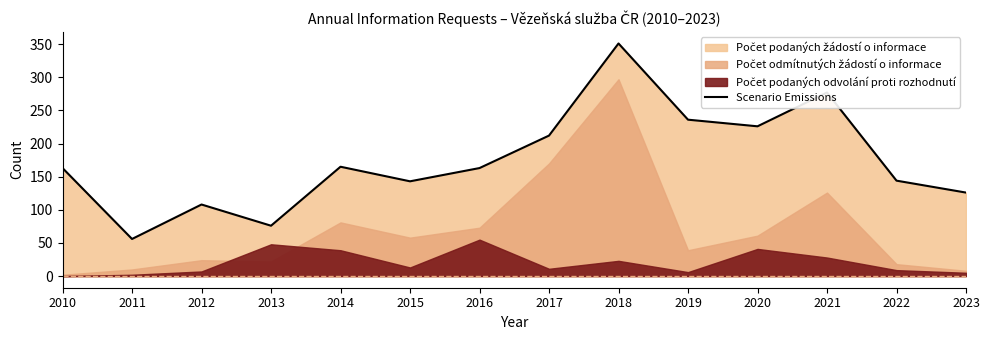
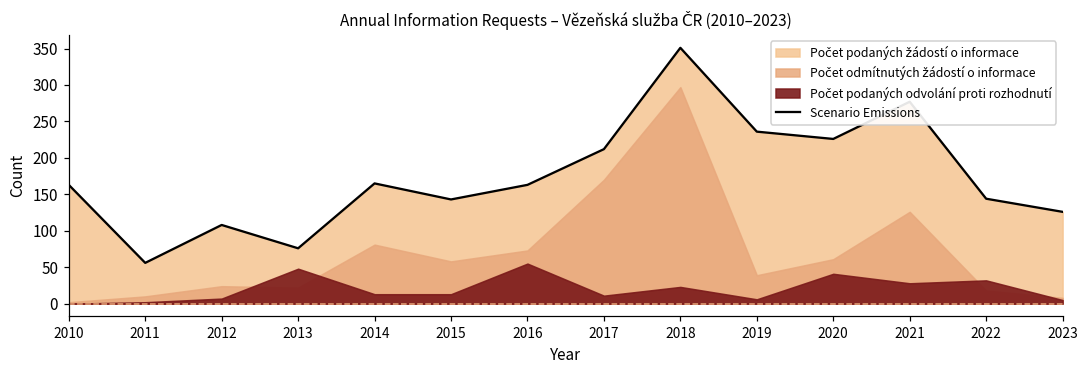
Počet podaných odvolání proti rozhodnutí, 2014: 40 -> 10
Počet podaných odvolání proti rozhodnutí, 2022: 10 -> 30
